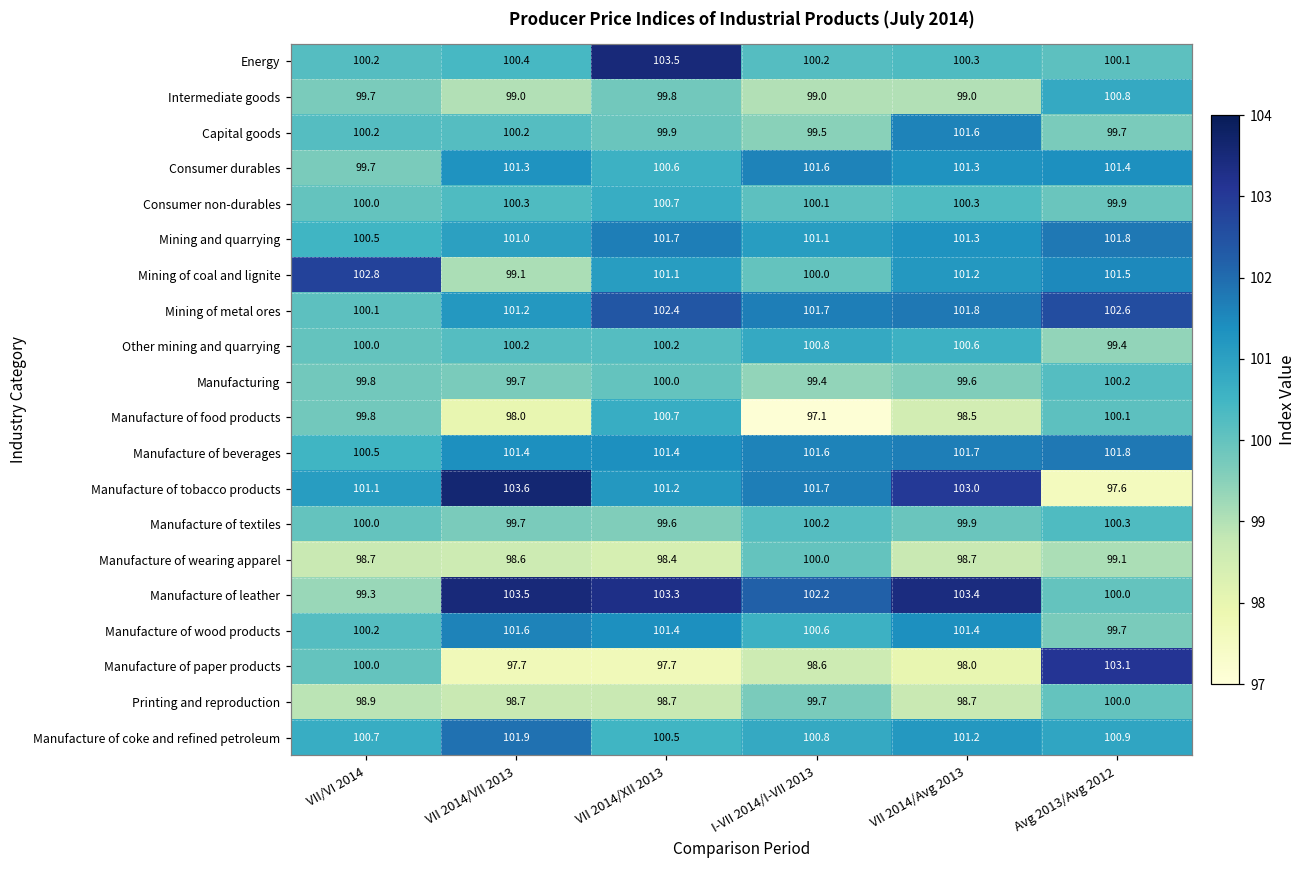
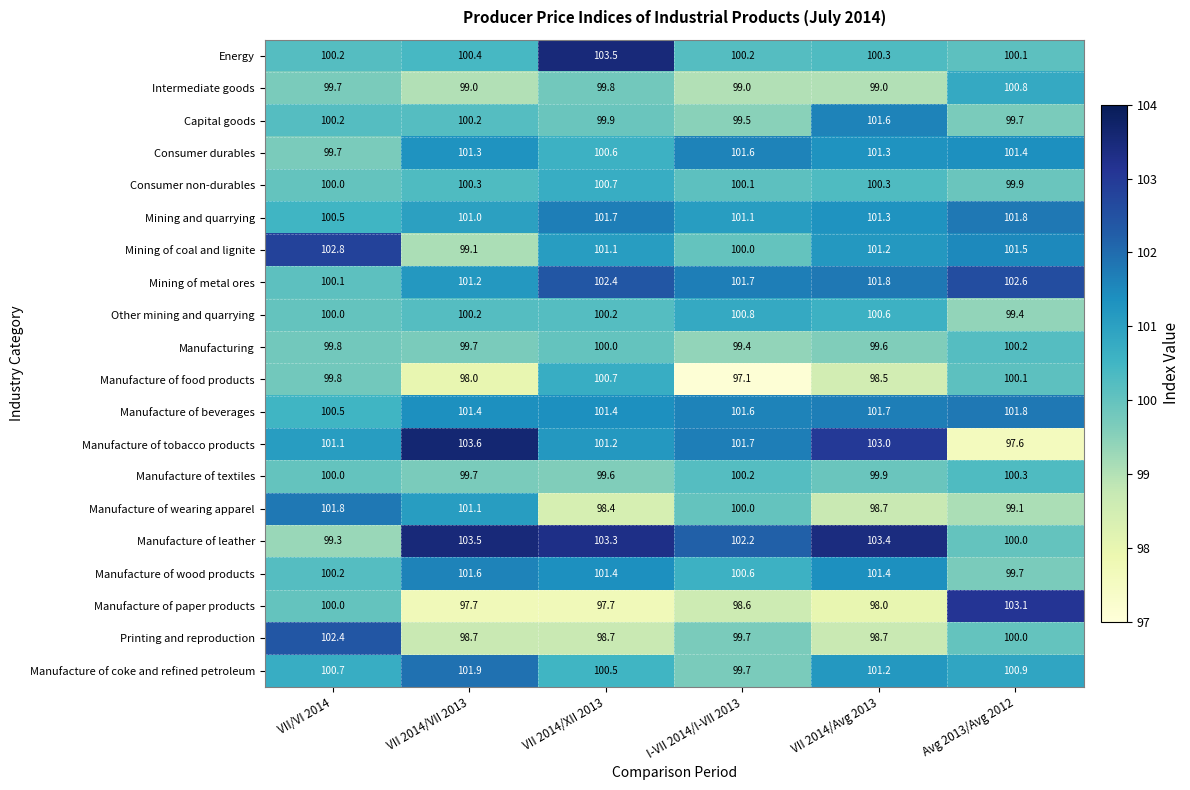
Manufacture of wearing apparel, VII/VI 2014: 98.7 -> 101.8
Manufacture of wearing apparel, VII 2014/VII 2013: 98.6 -> 101.1
Printing and reproduction, VII/VI 2014: 98.9 -> 102.4
Manufacture of coke and refined petroleum, I-VII 2014/I-VII 2013: 100.8 -> 99.7
